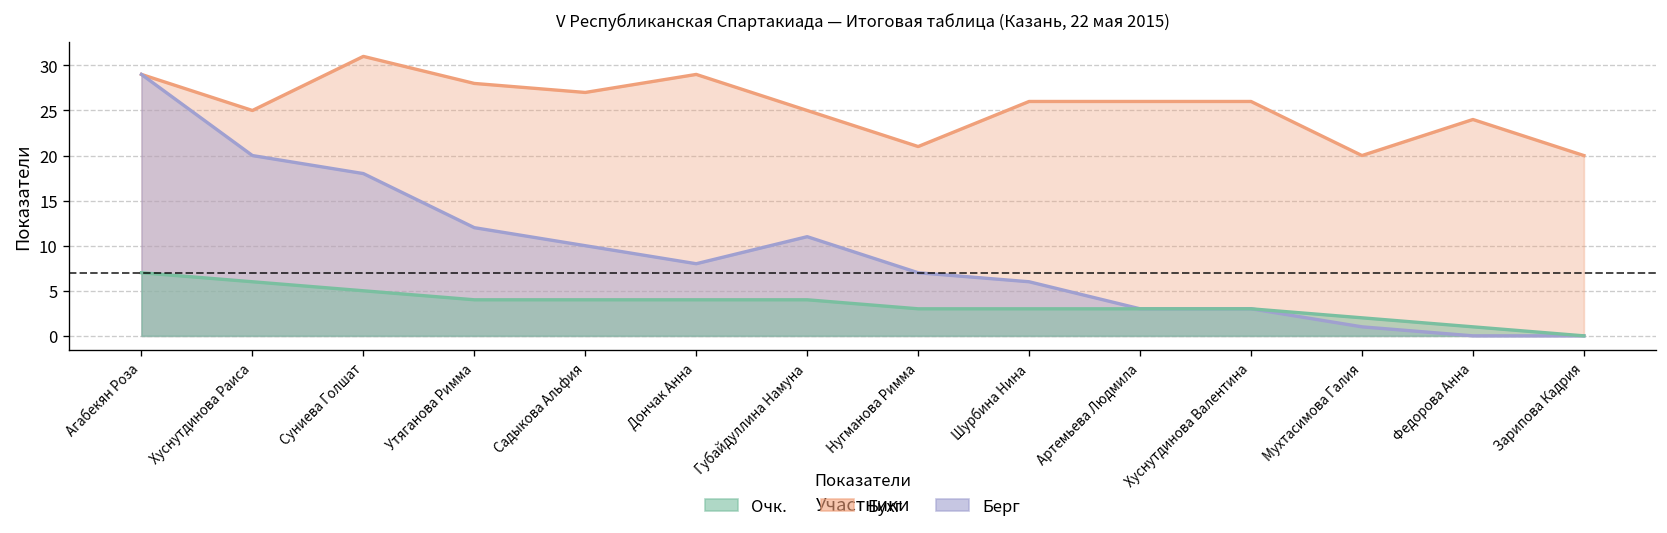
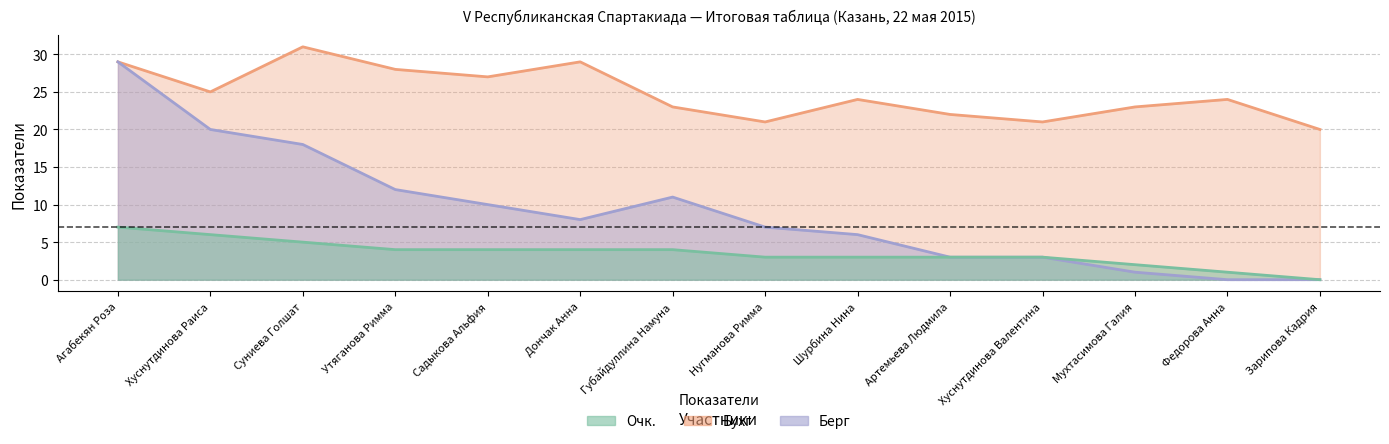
Бухг, Губайдуллина Намуна: 25 -> 23
Бухг, Шурбина Нина: 26 -> 24
Бухг, Артемьева Людмила: 26 -> 22
Бухг, Хуснутдинова Валентина: 26 -> 21
Бухг, Мухтасимова Галия: 20 -> 23
